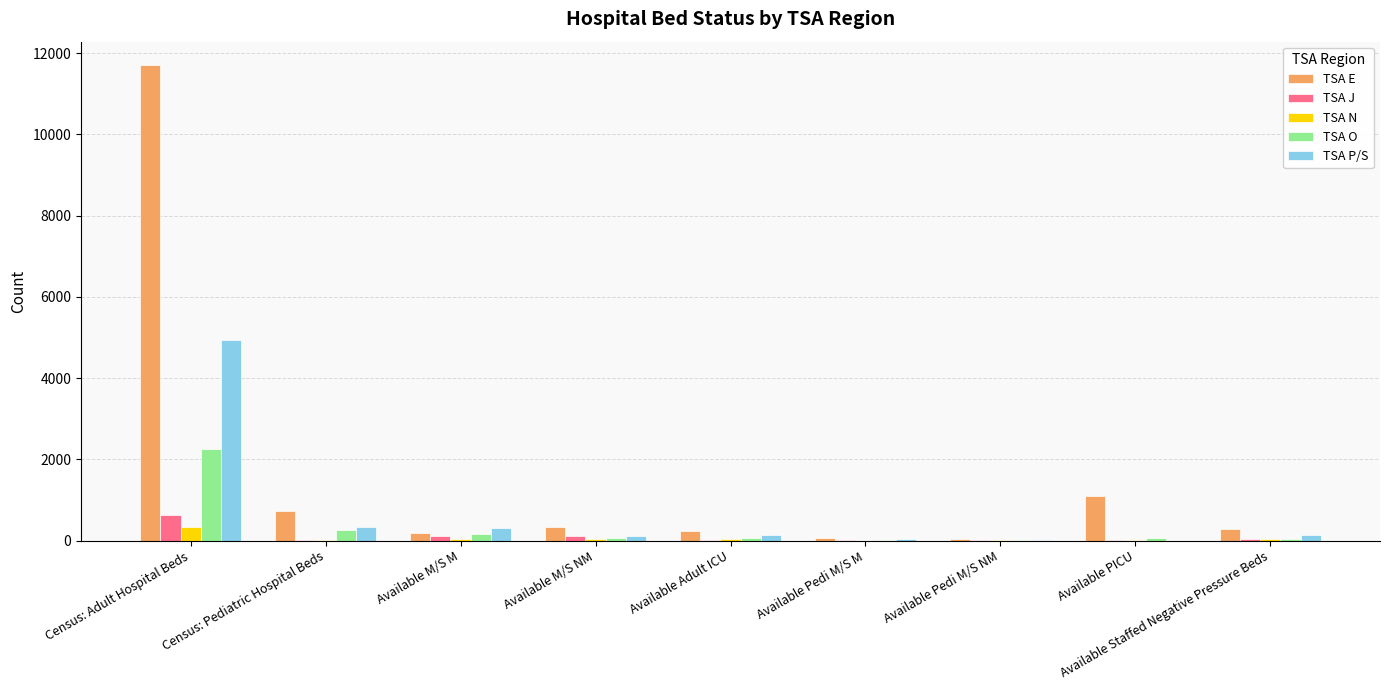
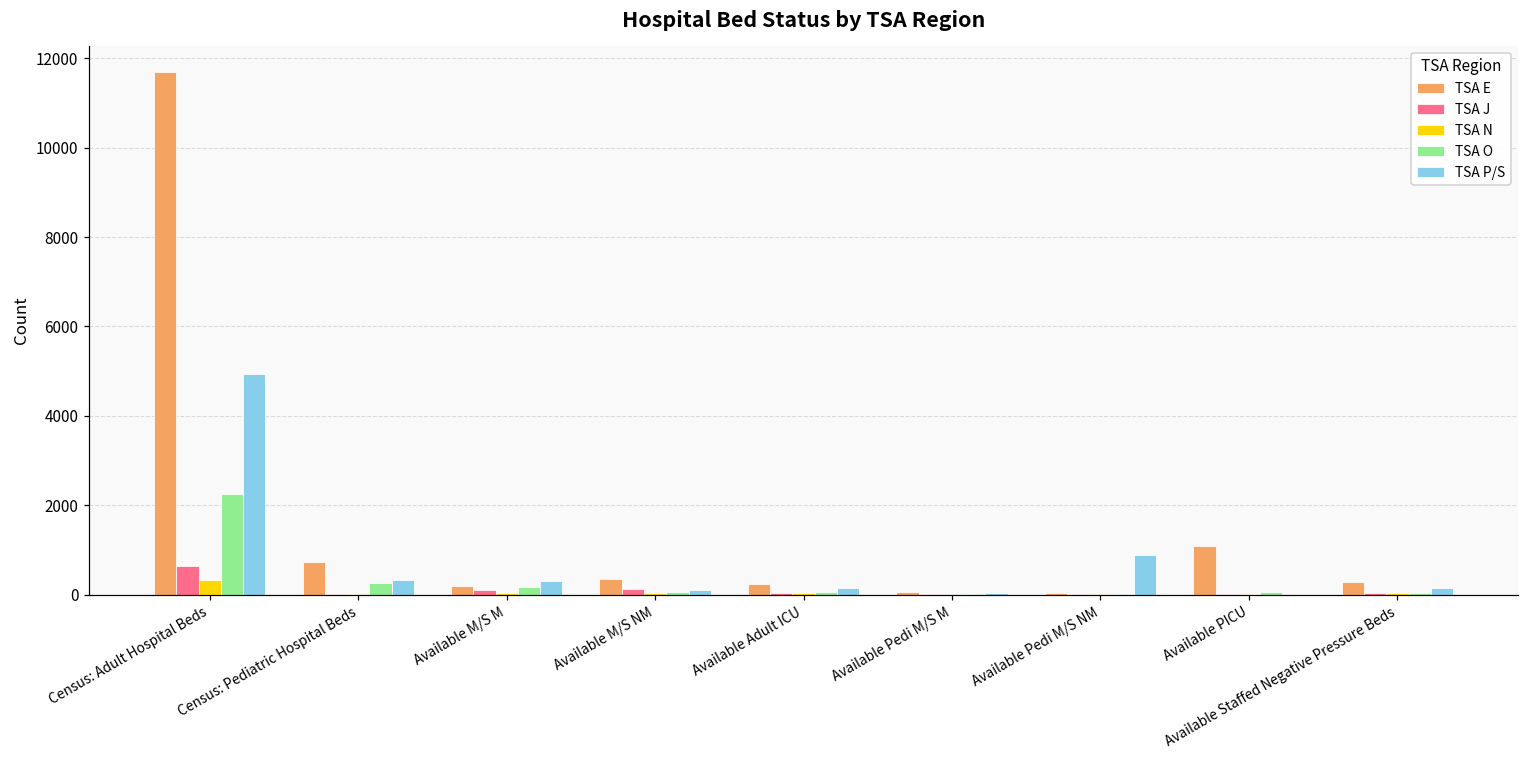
TSA P/S, Available Pedi M/S NM: 0 -> 900
